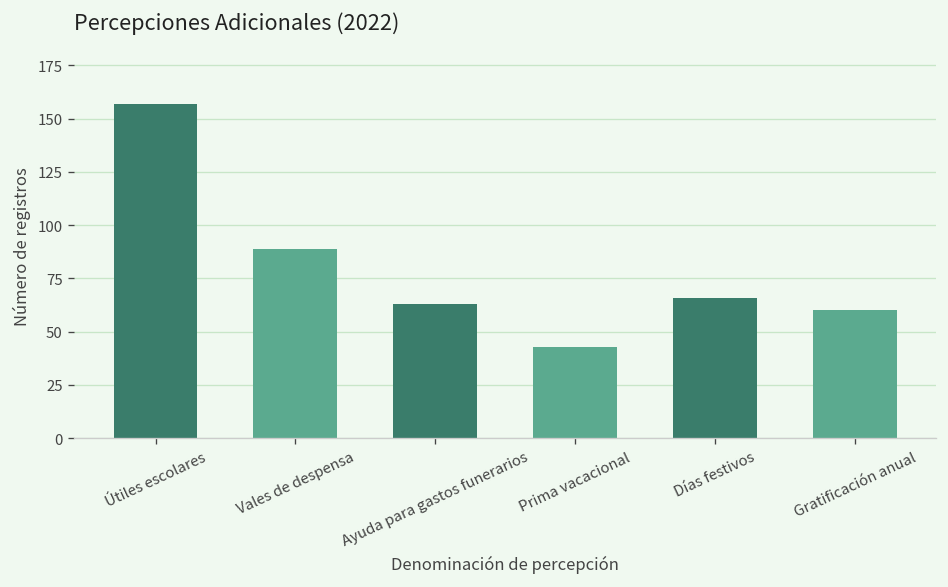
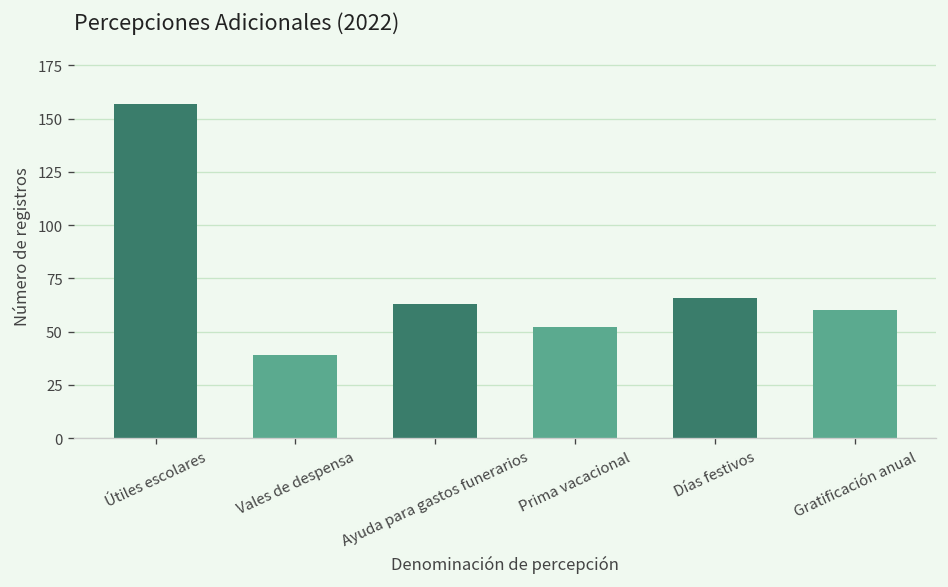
Vales de despensa: 89 -> 39
Prima vacacional: 43 -> 52
